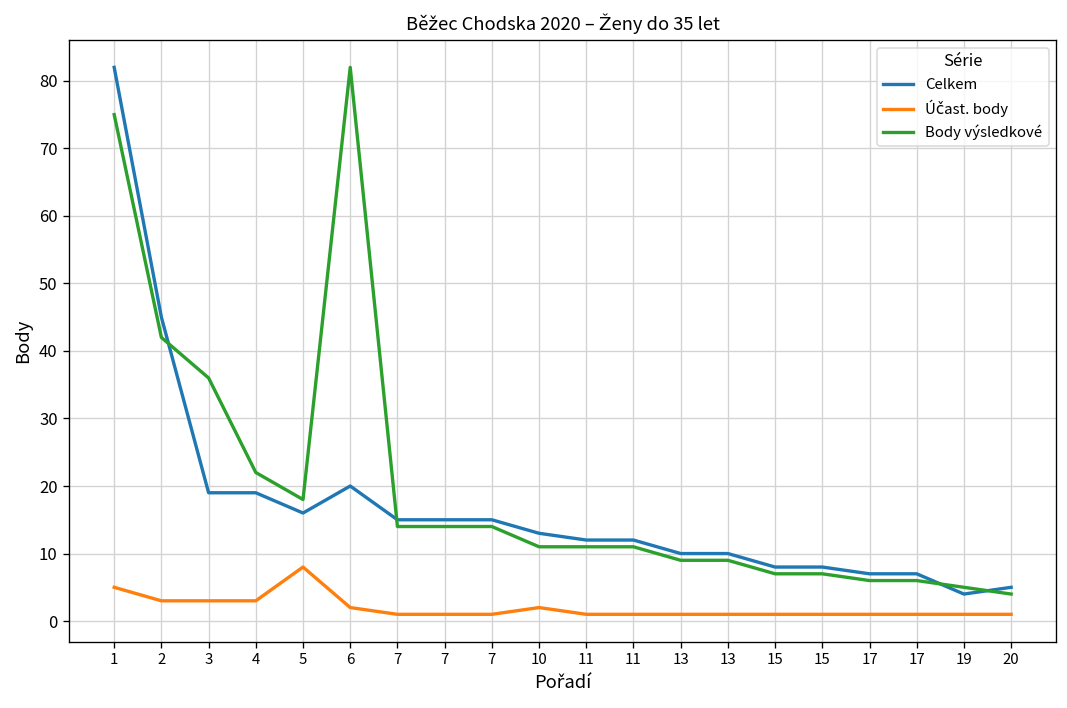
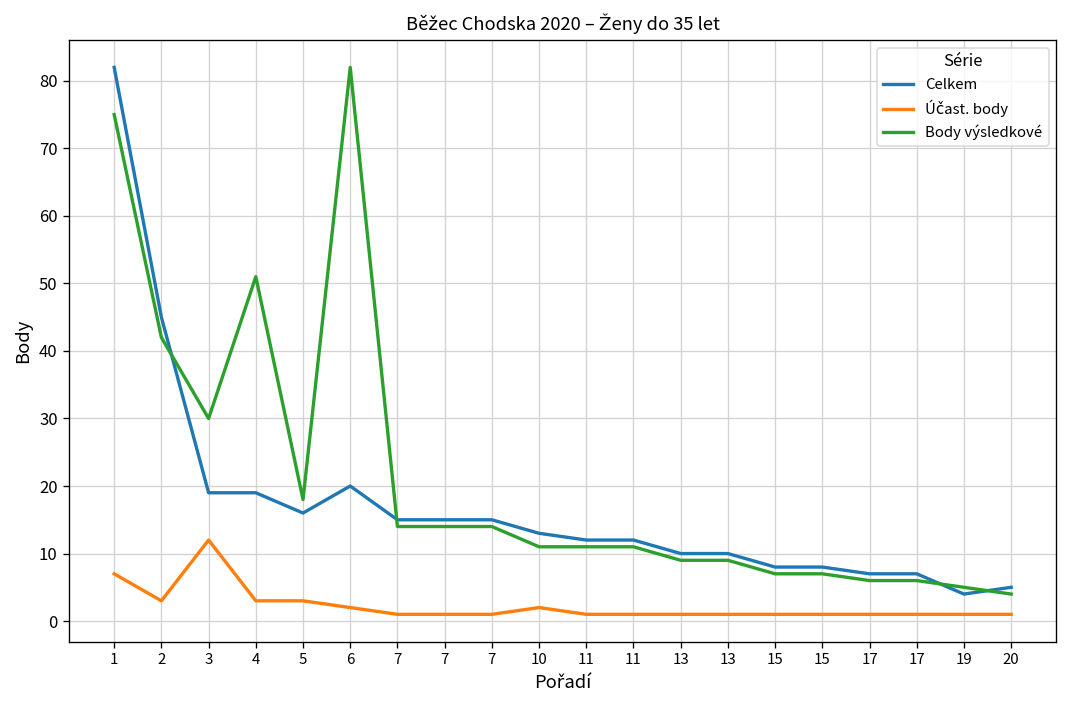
Účast. body, 1: 5 -> 7
Účast. body, 3: 3 -> 12
Body výsledkové, 3: 36 -> 30
Body výsledkové, 4: 22 -> 51
Účast. body, 5: 8 -> 3
